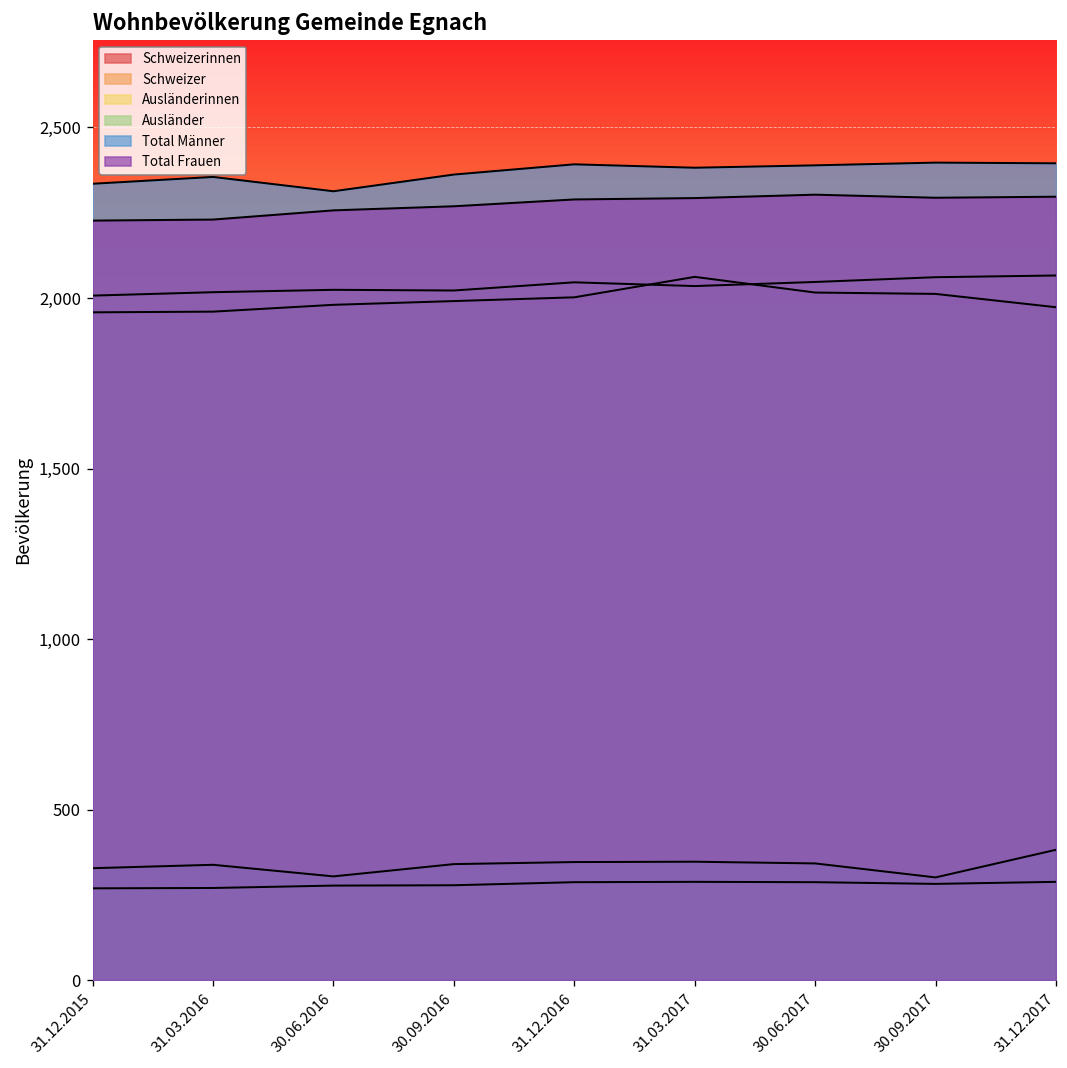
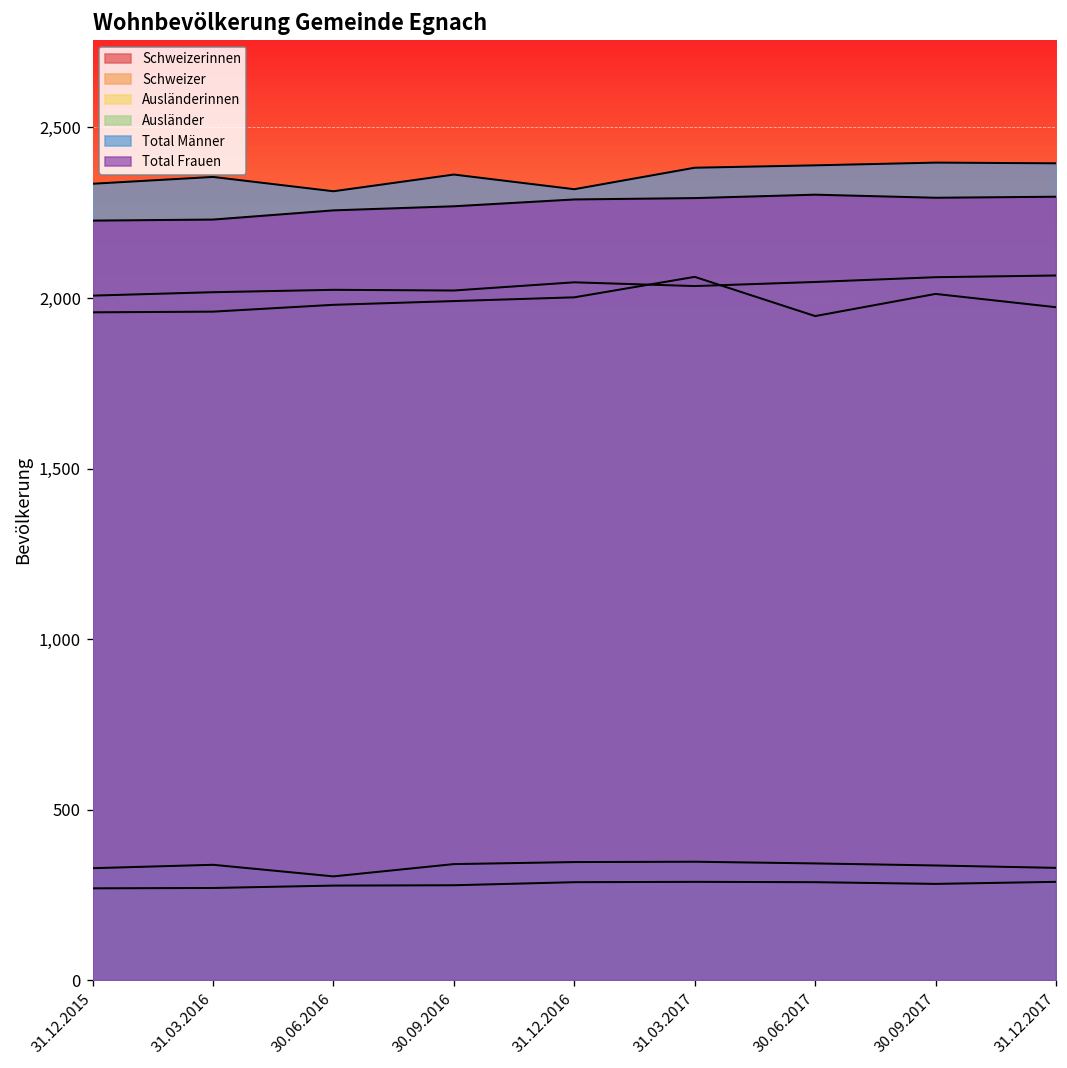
Total Männer, 31.12.2016: 2,390 -> 2,320
Schweizerinnen, 30.06.2017: 2,020 -> 1,950
Ausländer, 30.09.2017: 300 -> 340
Ausländer, 31.12.2017: 380 -> 330
